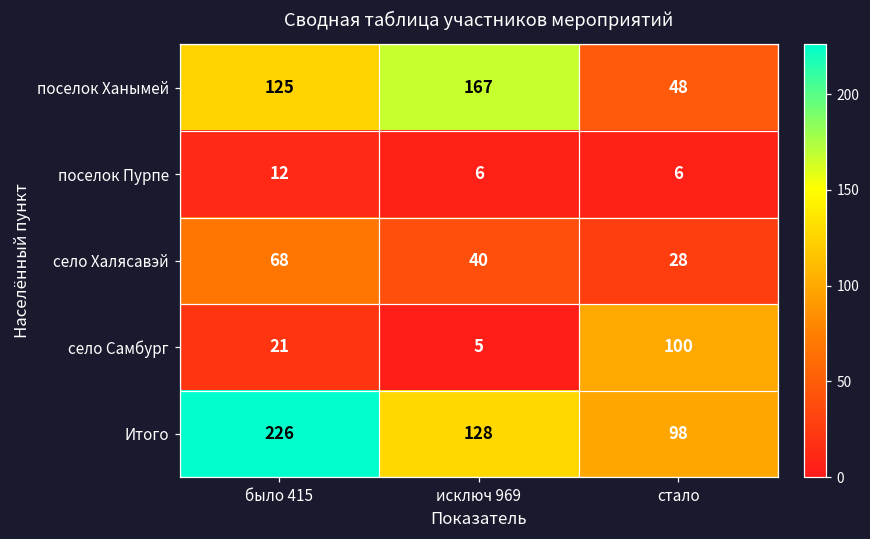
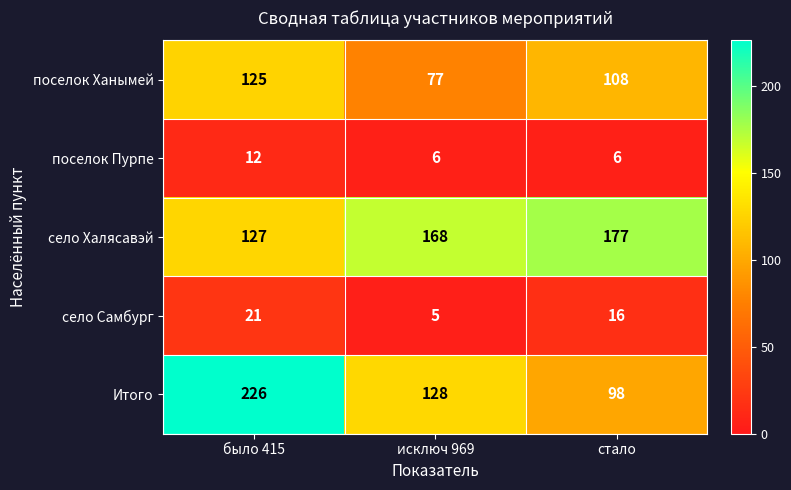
поселок Ханымей, исключ 969: 167 -> 77
поселок Ханымей, стало: 48 -> 108
село Халясавэй, было 415: 68 -> 127
село Халясавэй, исключ 969: 40 -> 168
село Халясавэй, стало: 28 -> 177
село Самбург, стало: 100 -> 16
